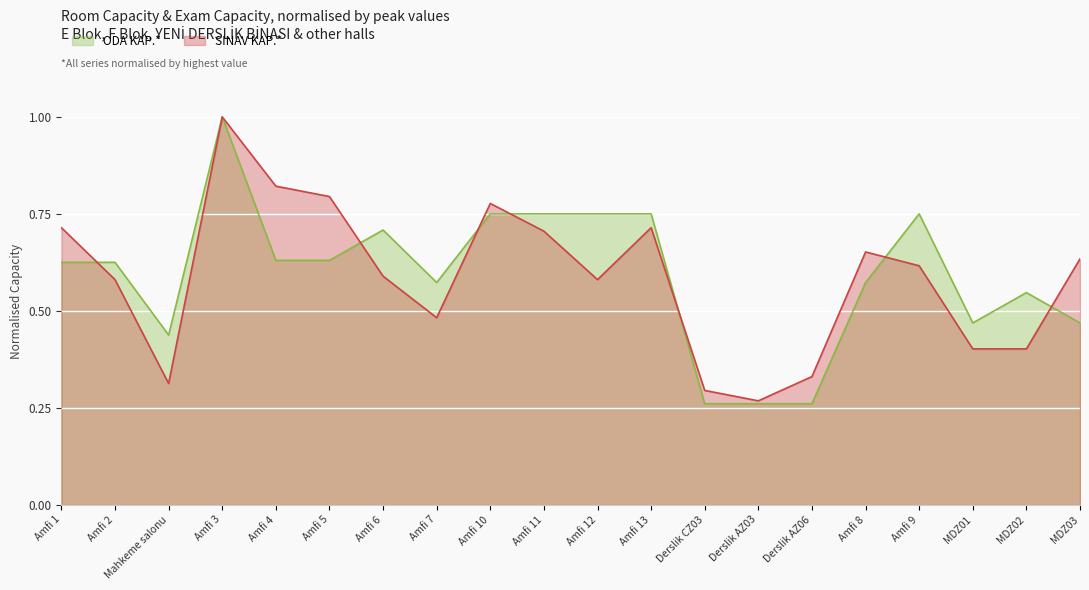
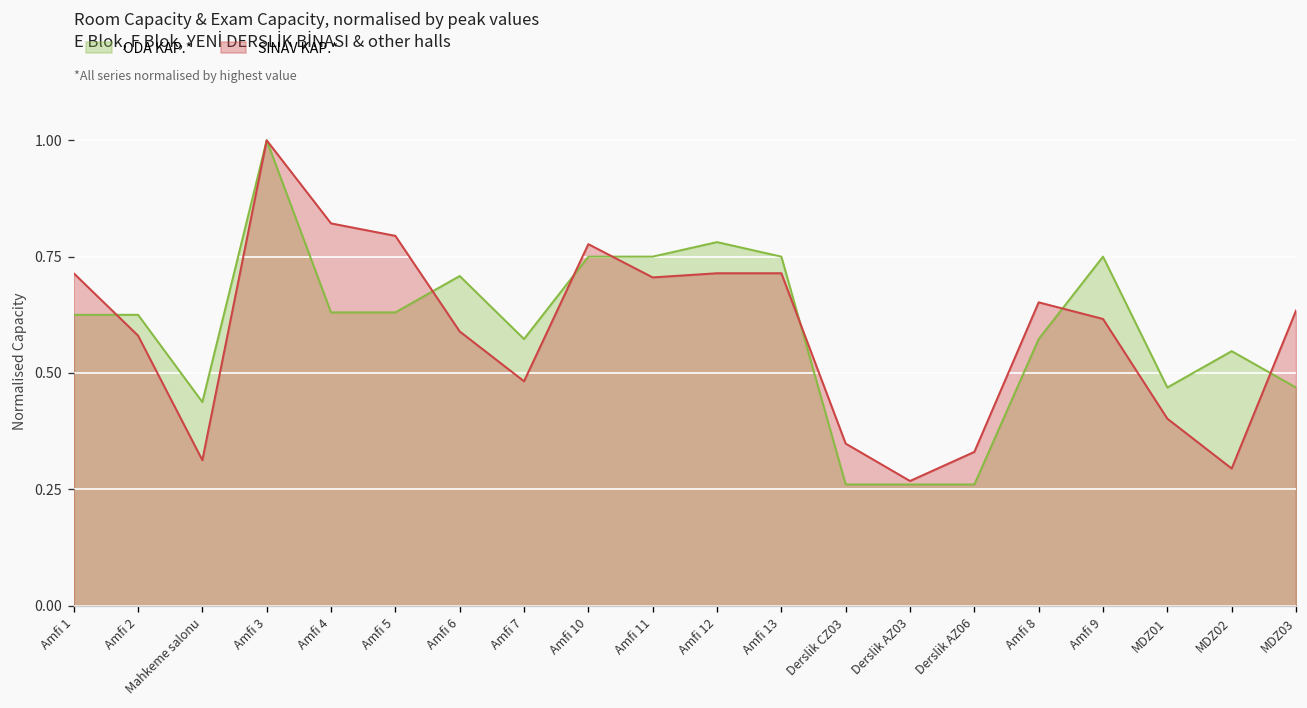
ODA KAP.*, Amfi 12: 0.75 -> 0.78
SINAV KAP.*, Amfi 12: 0.58 -> 0.71
SINAV KAP.*, Derslik CZ03: 0.29 -> 0.35
SINAV KAP.*, MDZ02: 0.40 -> 0.29
